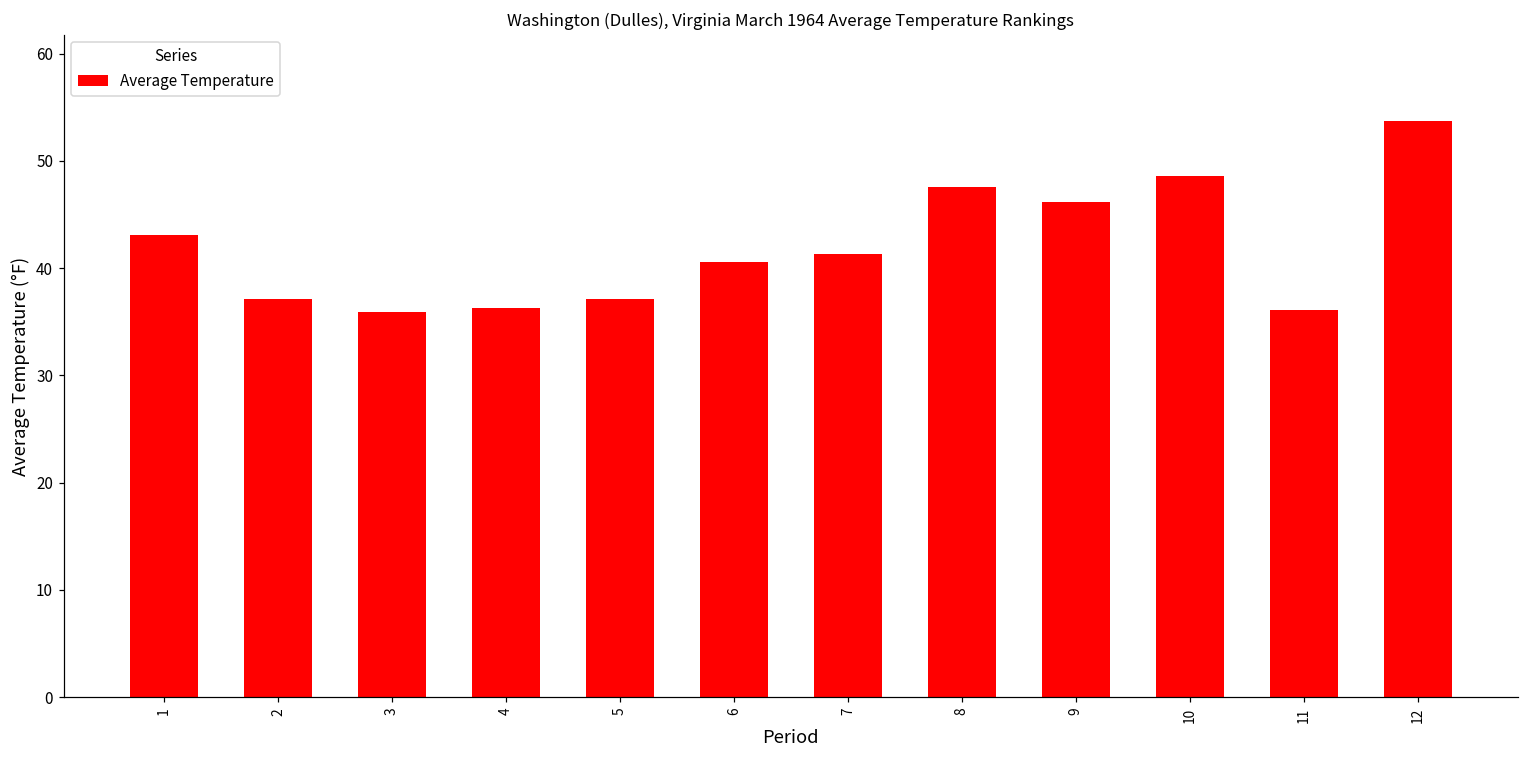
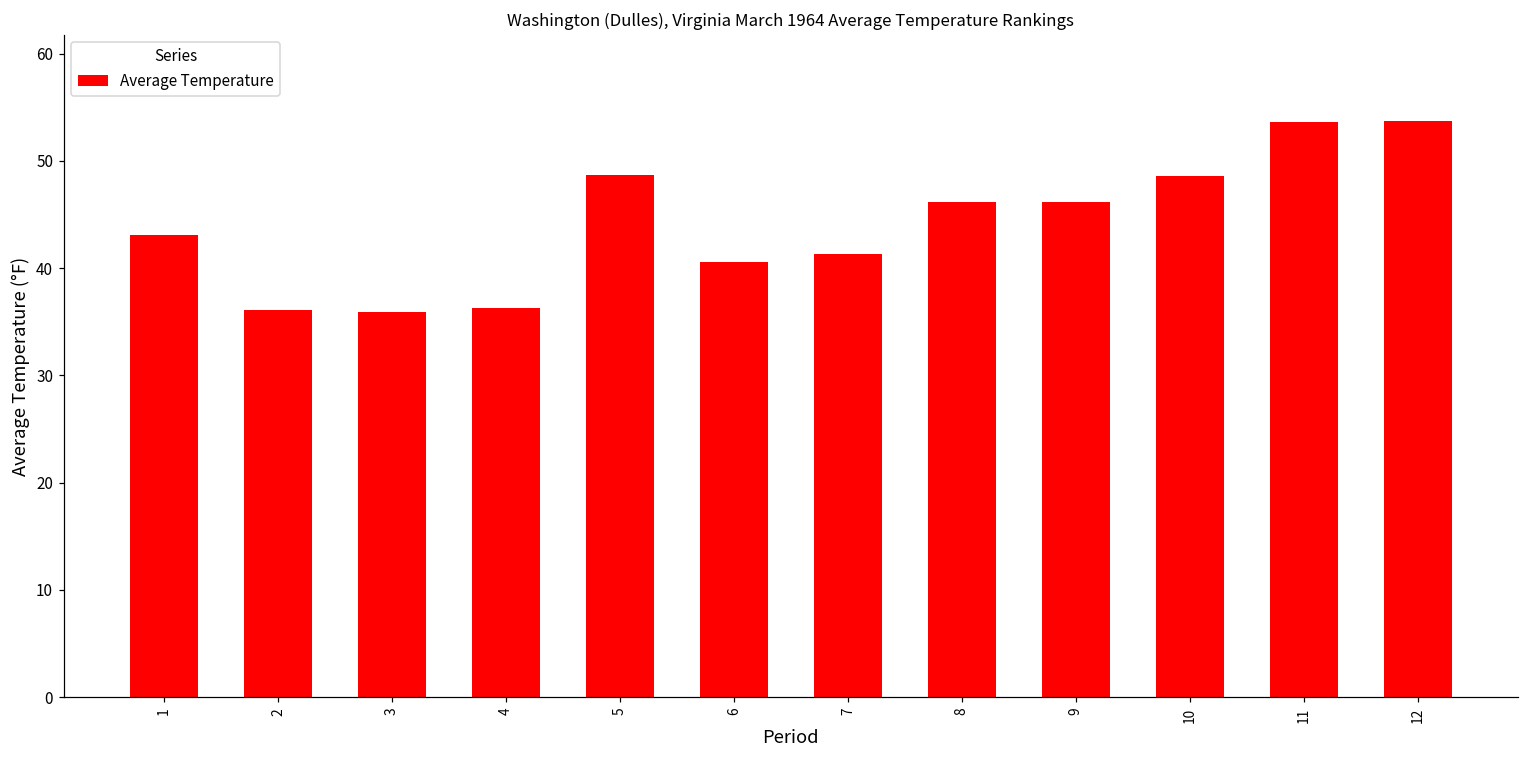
2: 37 -> 36
5: 37 -> 49
8: 48 -> 46
11: 36 -> 54
